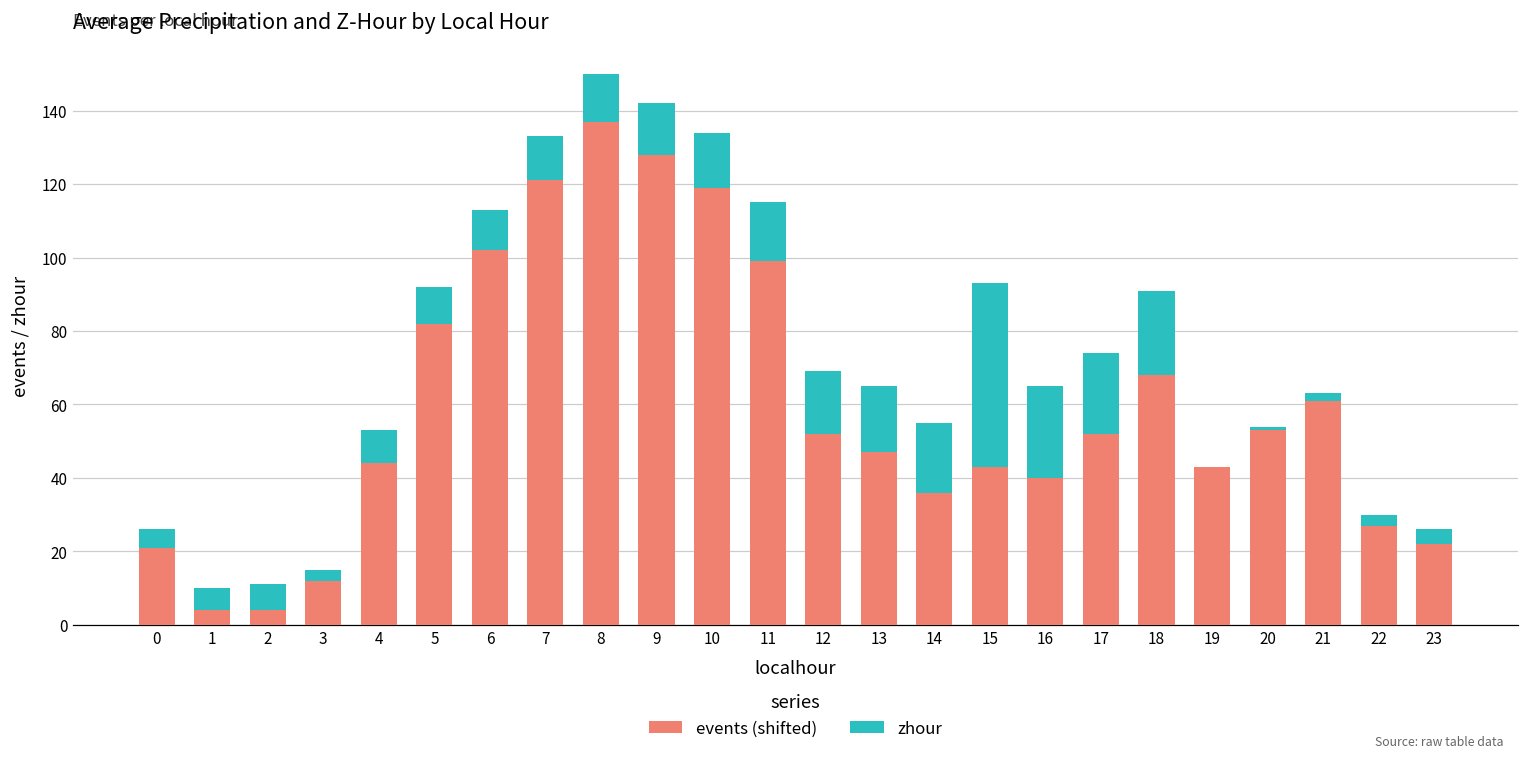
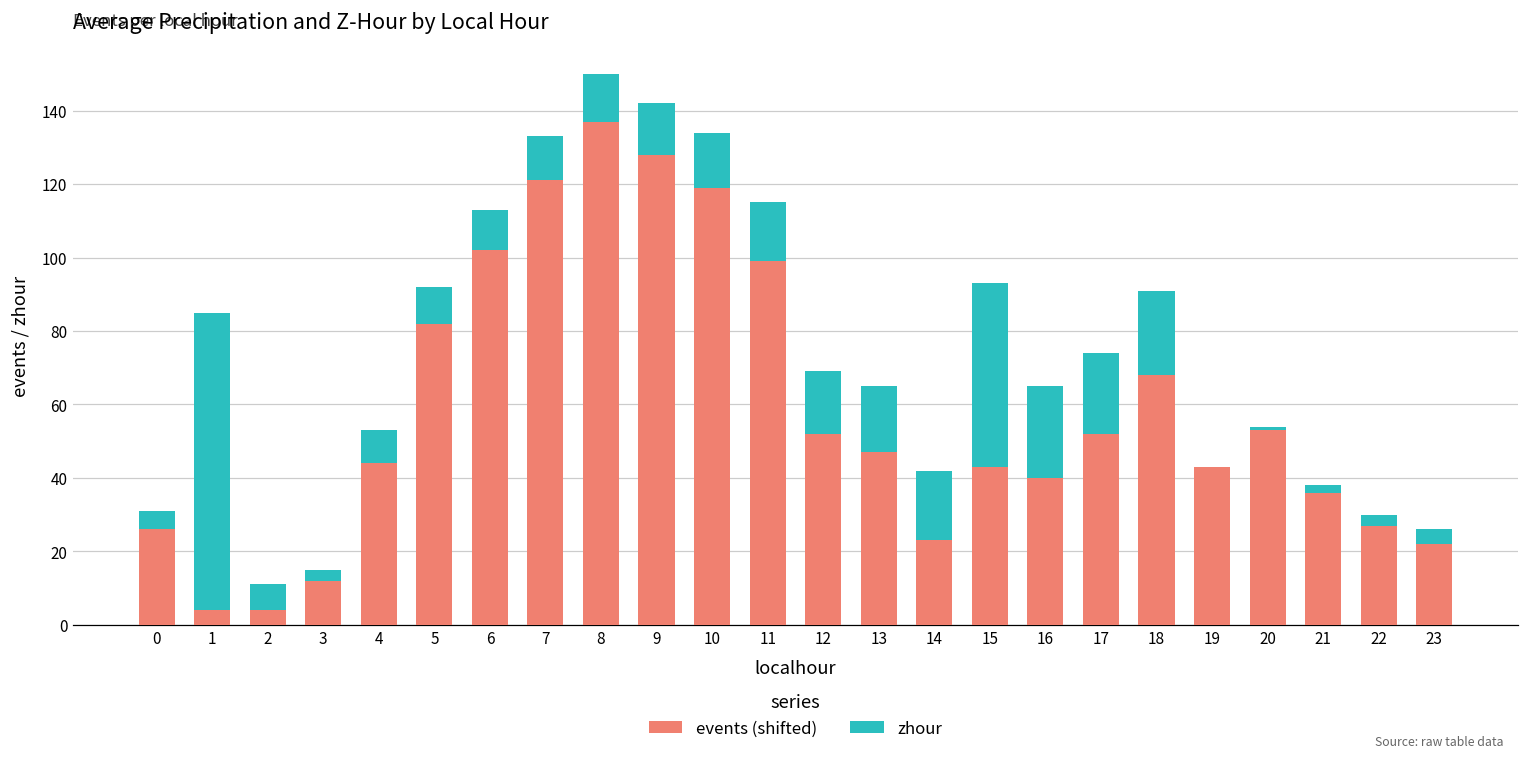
events (shifted), 0: 21 -> 26
zhour, 1: 6 -> 81
events (shifted), 14: 36 -> 23
events (shifted), 21: 61 -> 36
